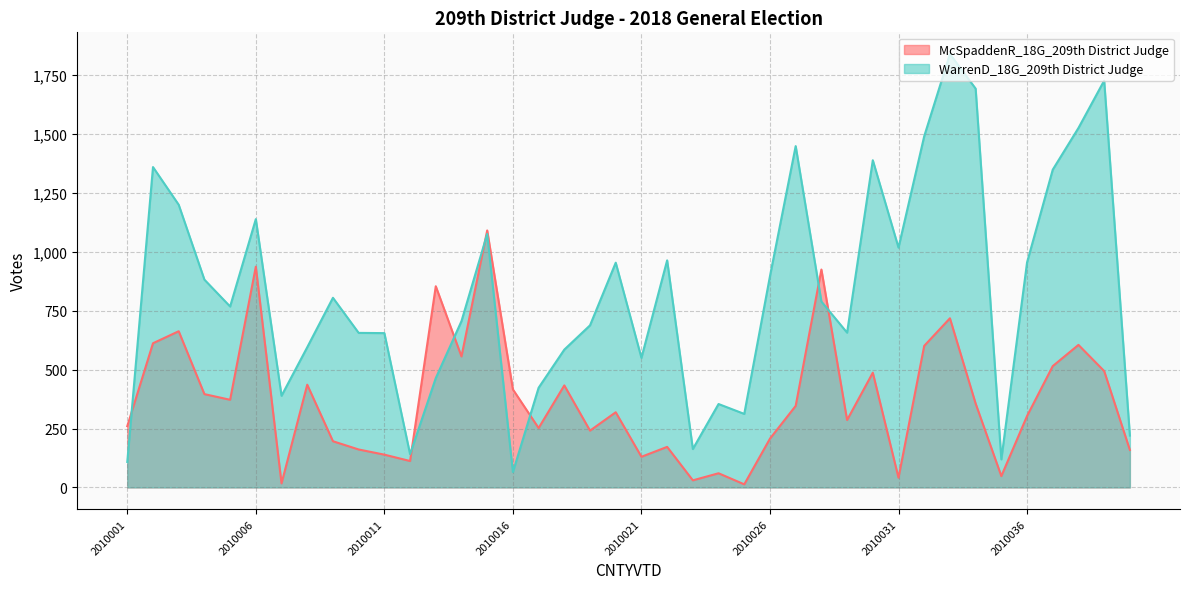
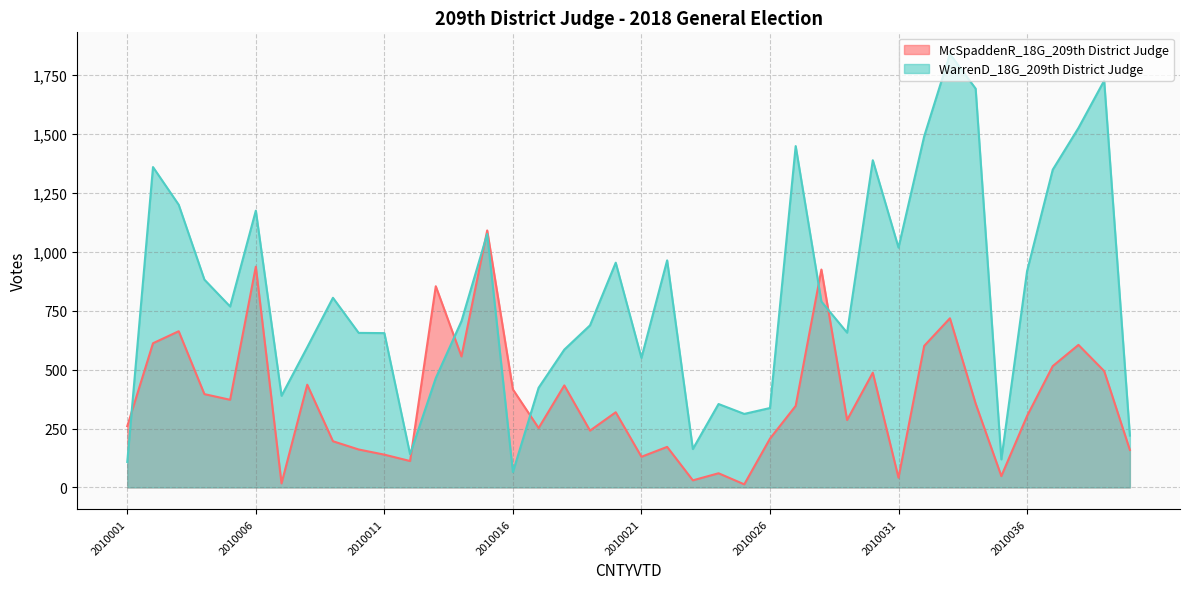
WarrenD_18G_209th District Judge, 2010006: 1,140 -> 1,180
WarrenD_18G_209th District Judge, 2010026: 900 -> 340
WarrenD_18G_209th District Judge, 2010036: 960 -> 920
